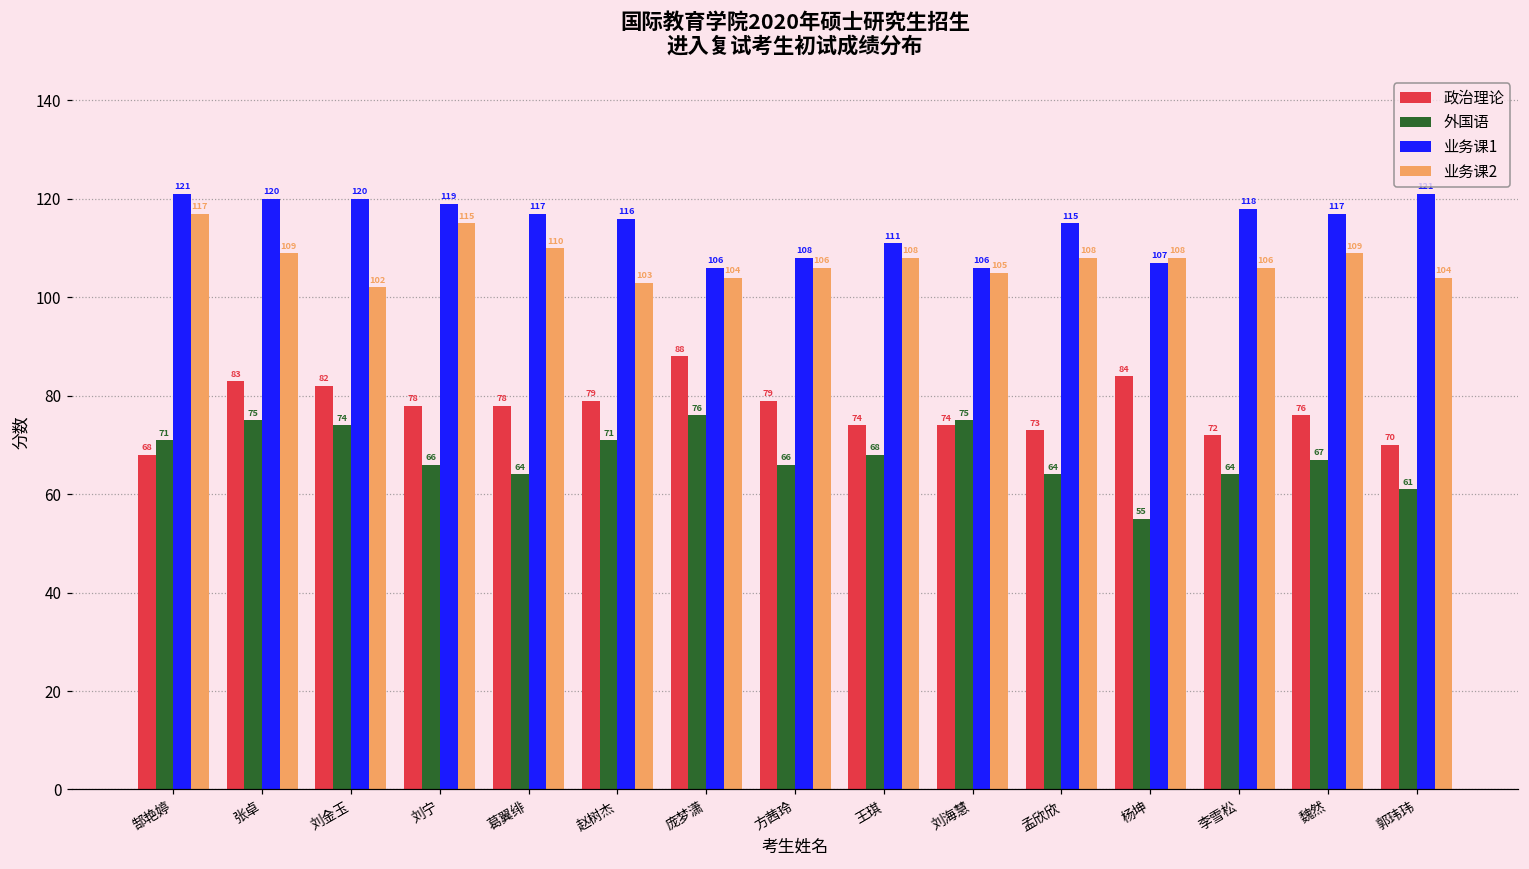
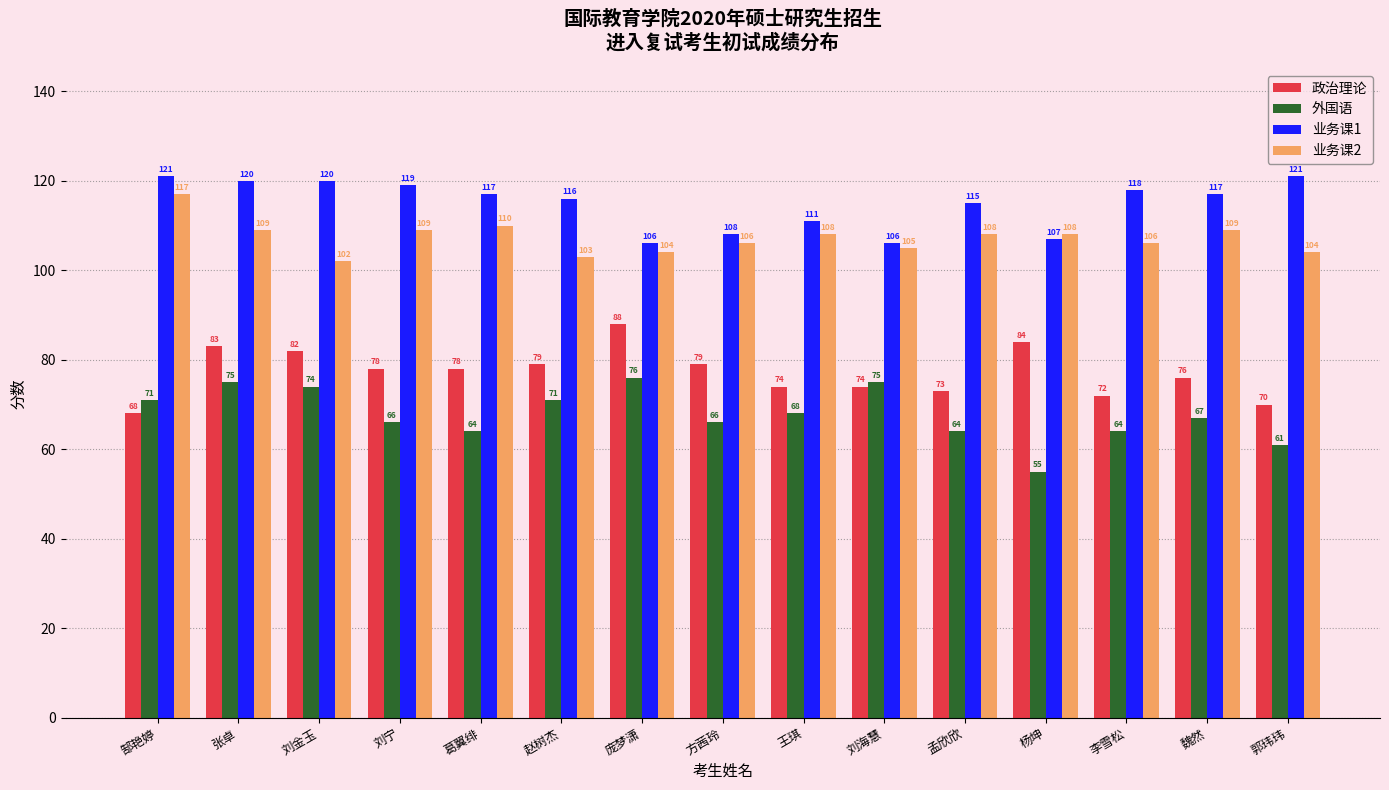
业务课2, 刘宁: 115 -> 109
